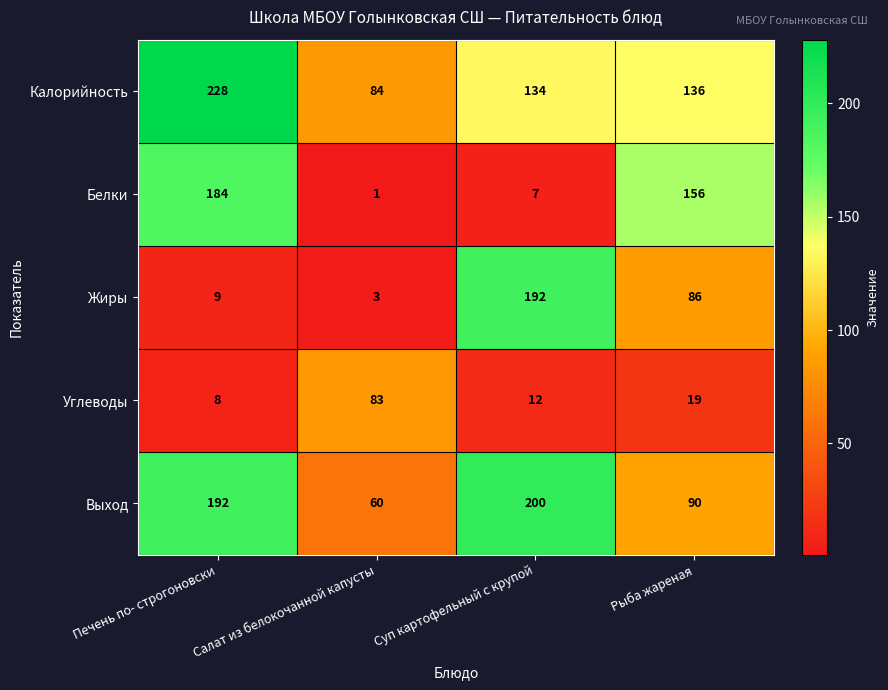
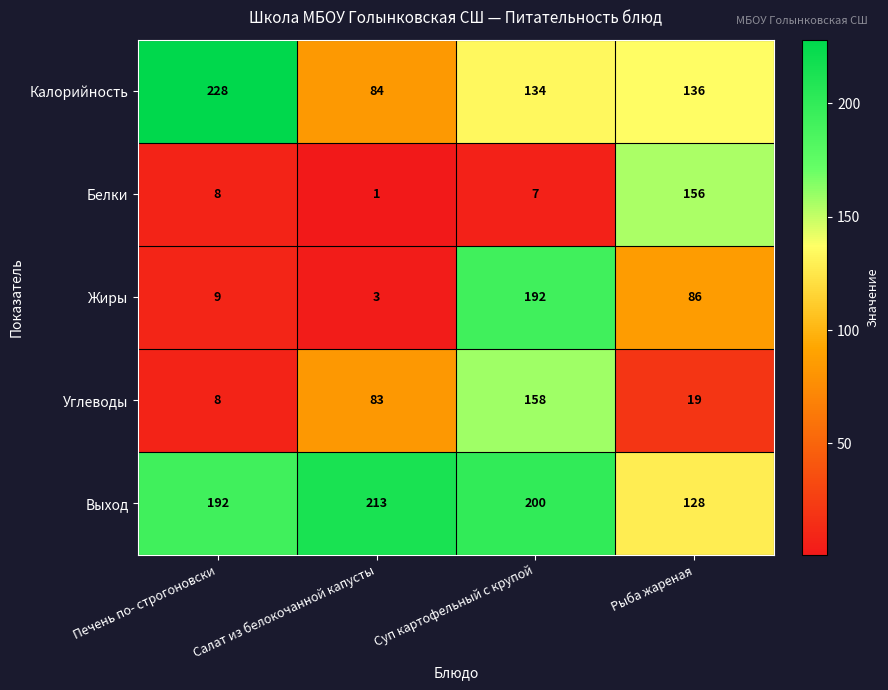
Белки, Печень по- строгоновски: 184 -> 8
Углеводы, Суп картофельный с крупой: 12 -> 158
Выход, Салат из белокочанной капусты: 60 -> 213
Выход, Рыба жареная: 90 -> 128
